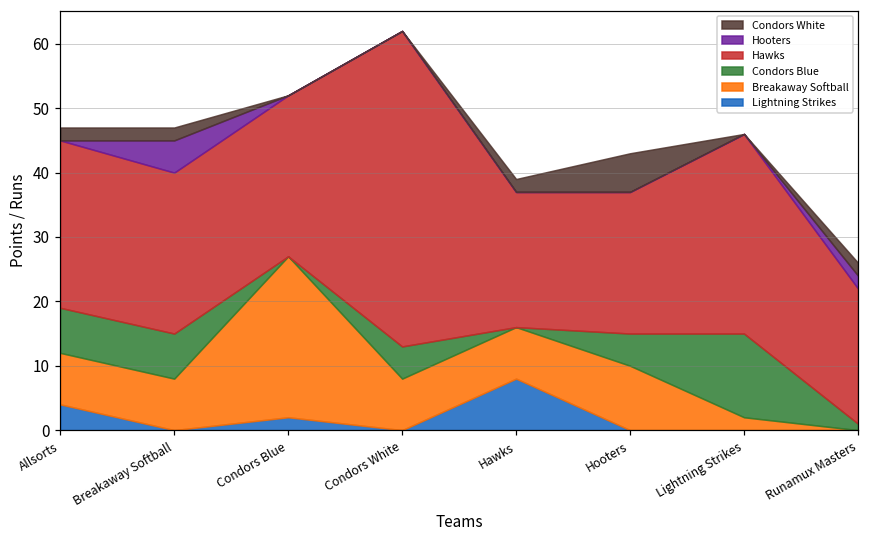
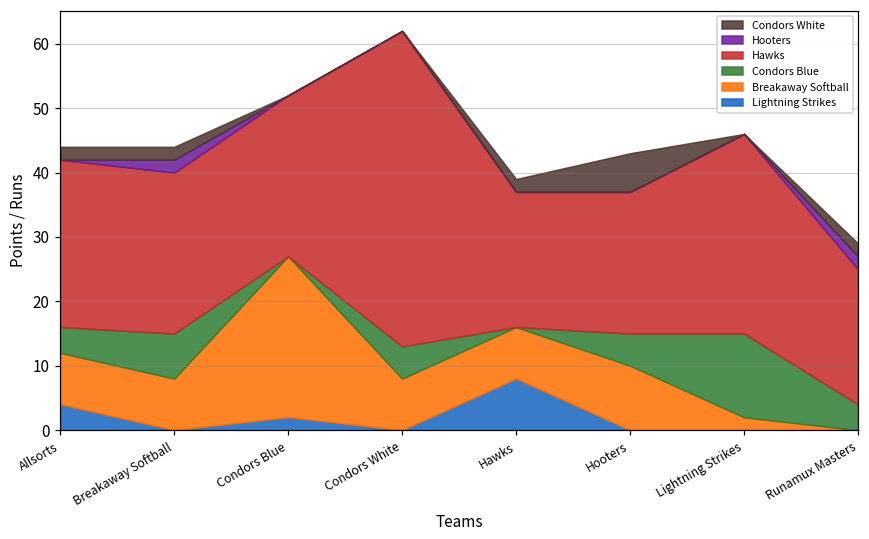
Condors Blue, Allsorts: 7 -> 4
Hooters, Breakaway Softball: 5 -> 2
Condors Blue, Runamux Masters: 1 -> 4
